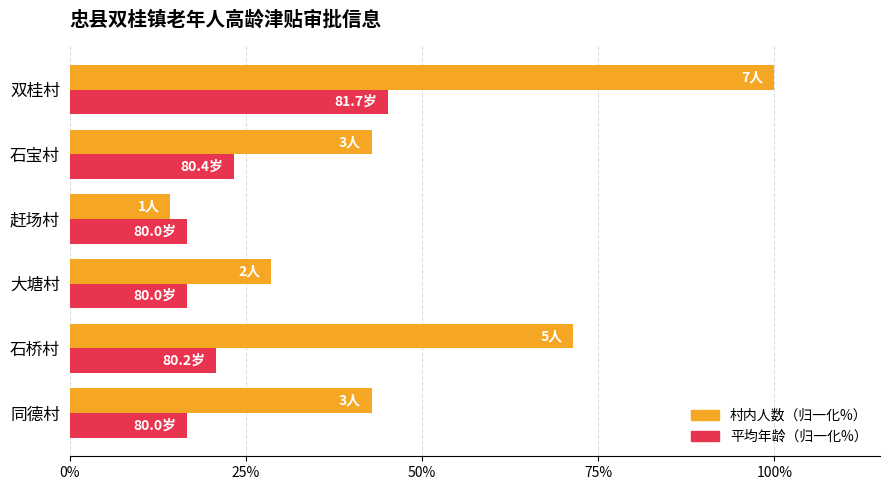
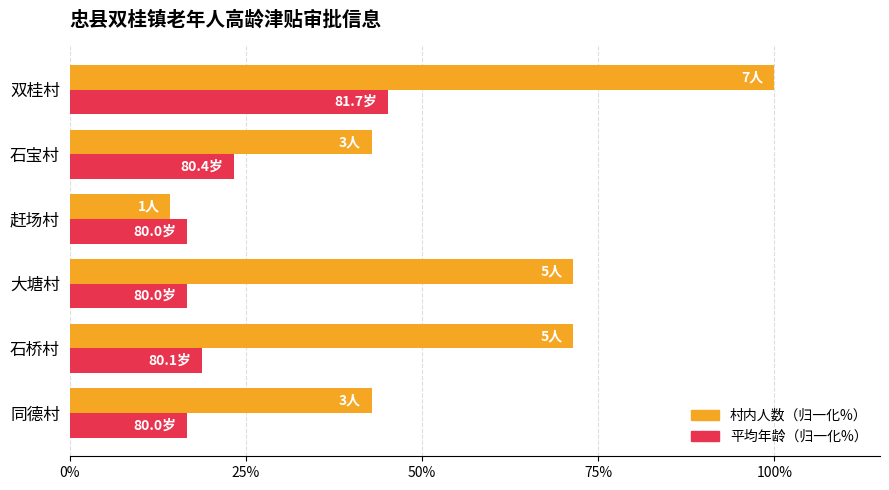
村内人数（归一化%）, 大塘村: 2人 -> 5人
平均年龄（归一化%）, 石桥村: 80.2岁 -> 80.1岁
